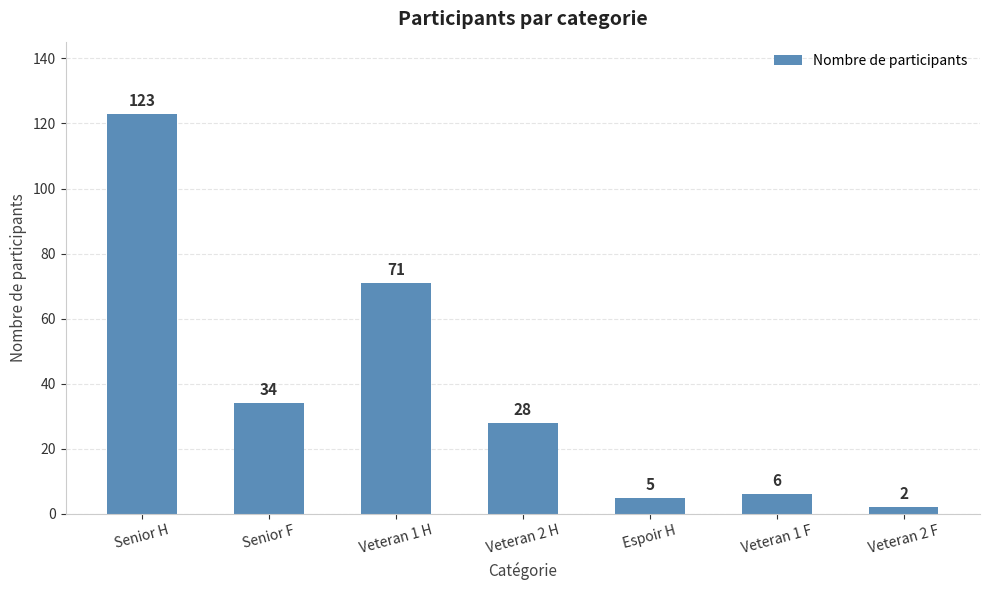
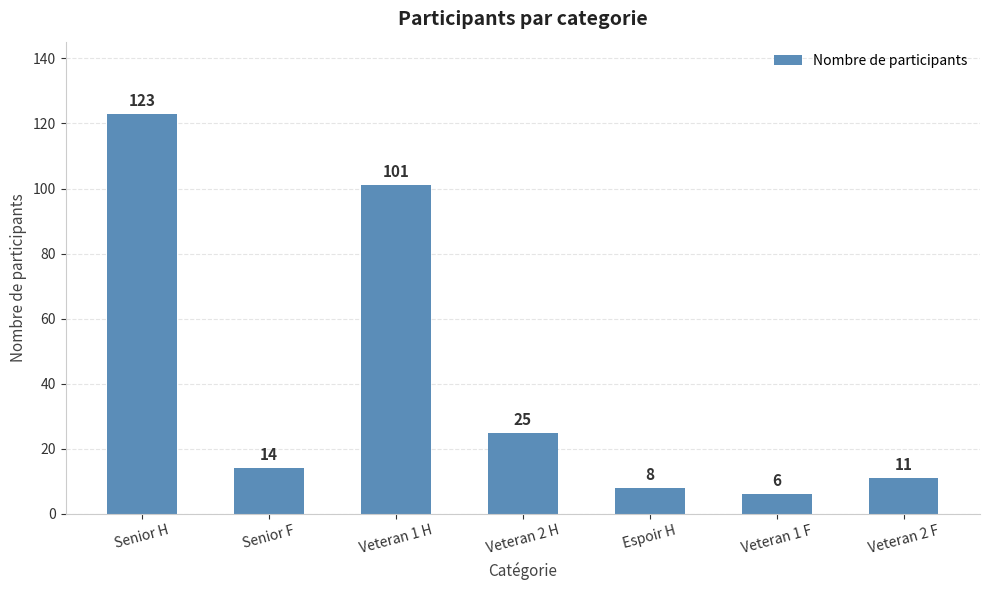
Senior F: 34 -> 14
Veteran 1 H: 71 -> 101
Veteran 2 H: 28 -> 25
Espoir H: 5 -> 8
Veteran 2 F: 2 -> 11
